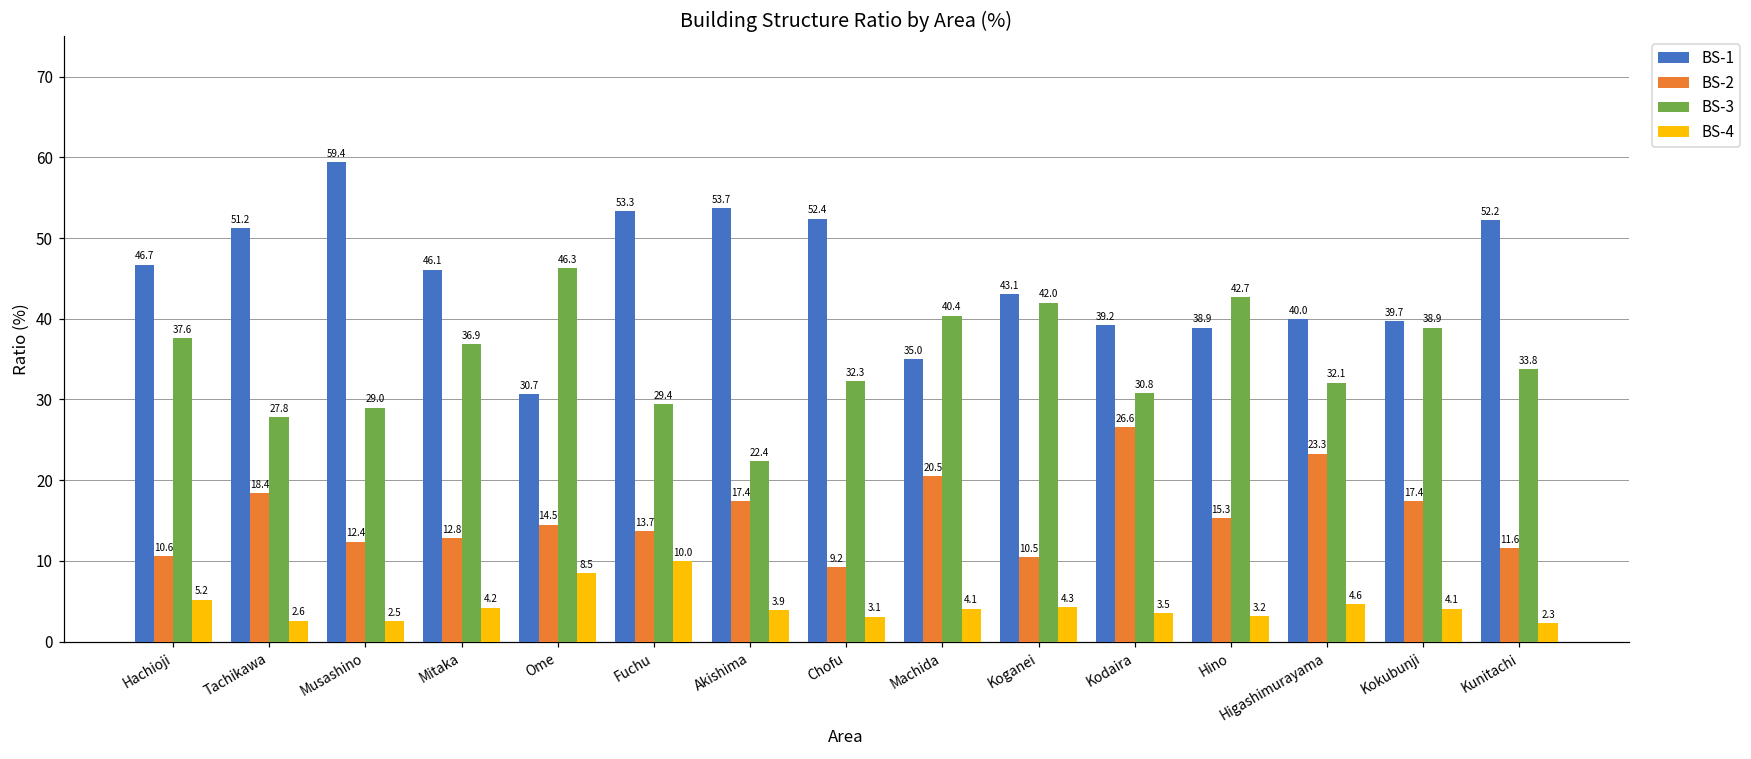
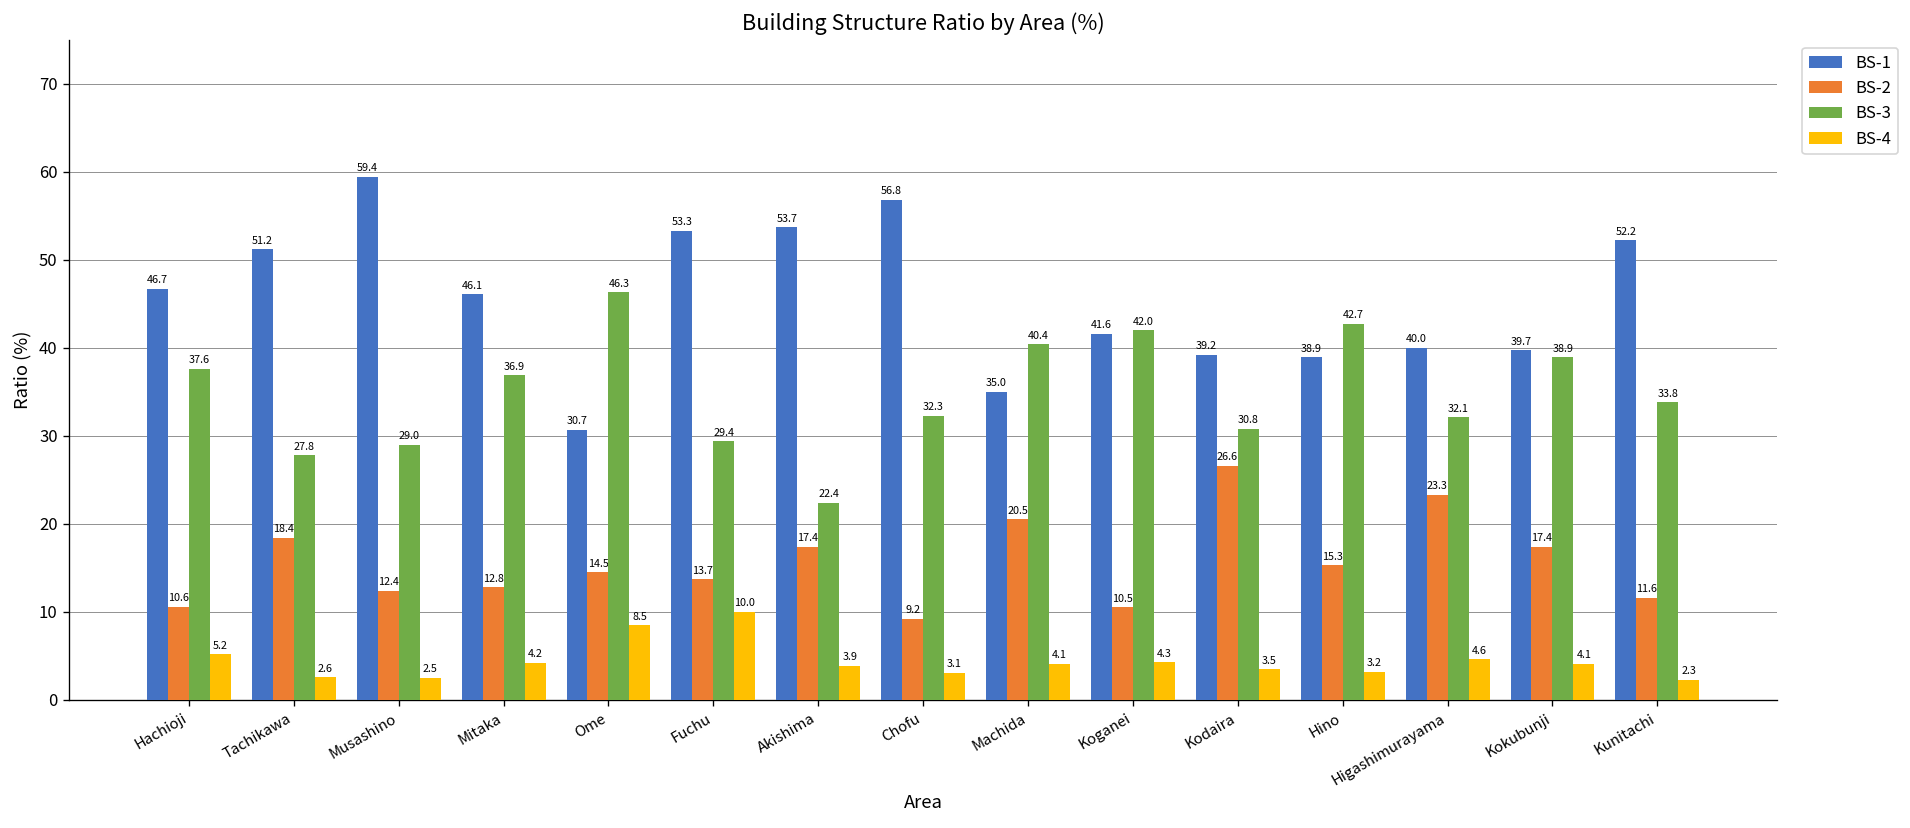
BS-1, Chofu: 52.4 -> 56.8
BS-1, Koganei: 43.1 -> 41.6
